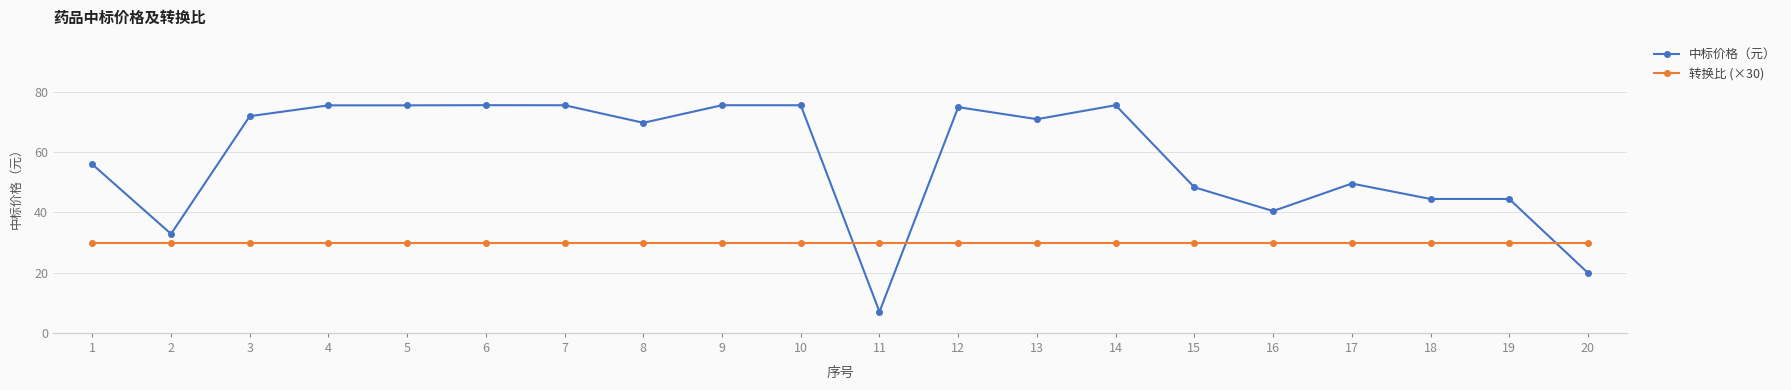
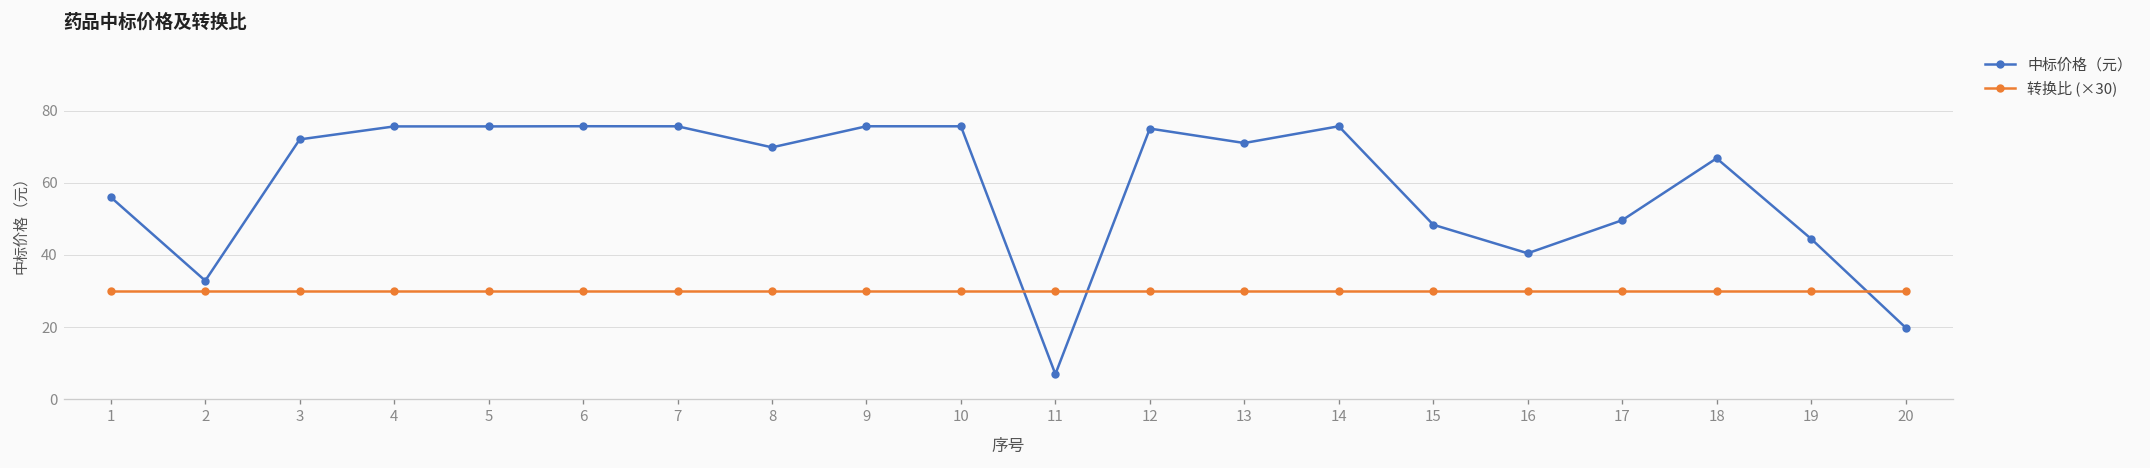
中标价格（元）, 18: 44 -> 67
